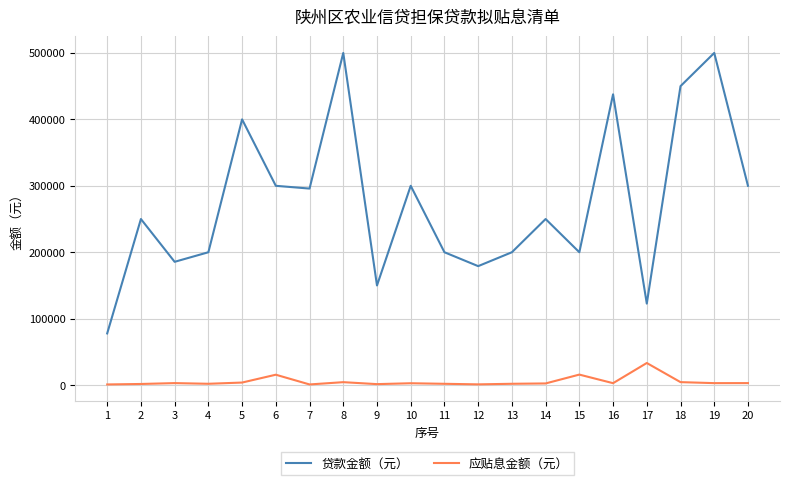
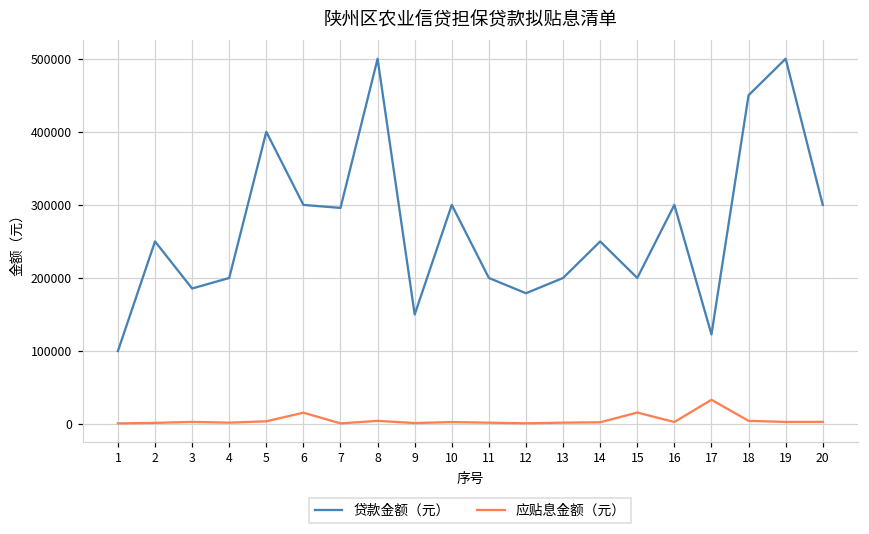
贷款金额（元）, 1: 80000 -> 100000
贷款金额（元）, 16: 440000 -> 300000
